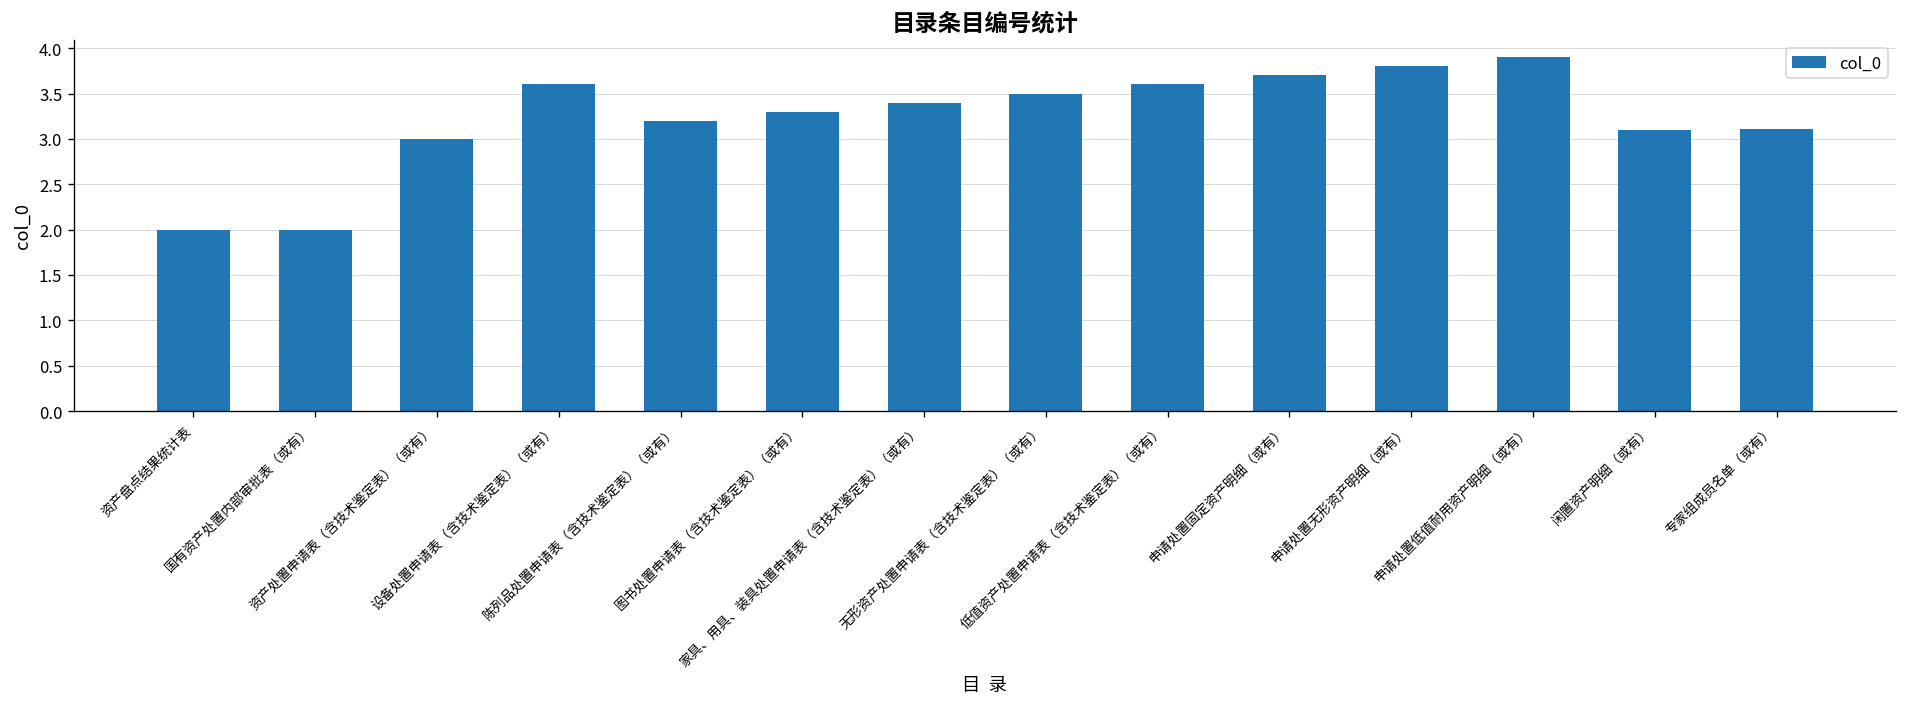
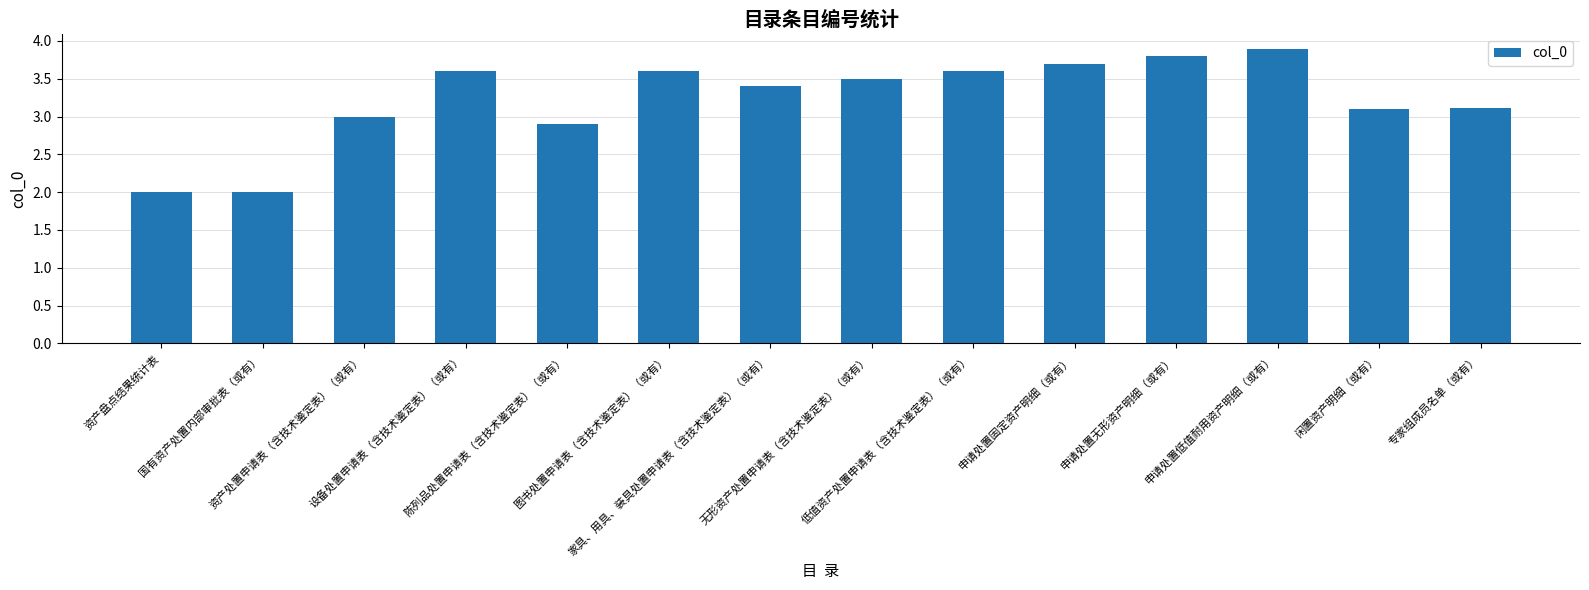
陈列品处置申请表（含技术鉴定表）（或有）: 3.2 -> 2.9
图书处置申请表（含技术鉴定表）（或有）: 3.3 -> 3.6
